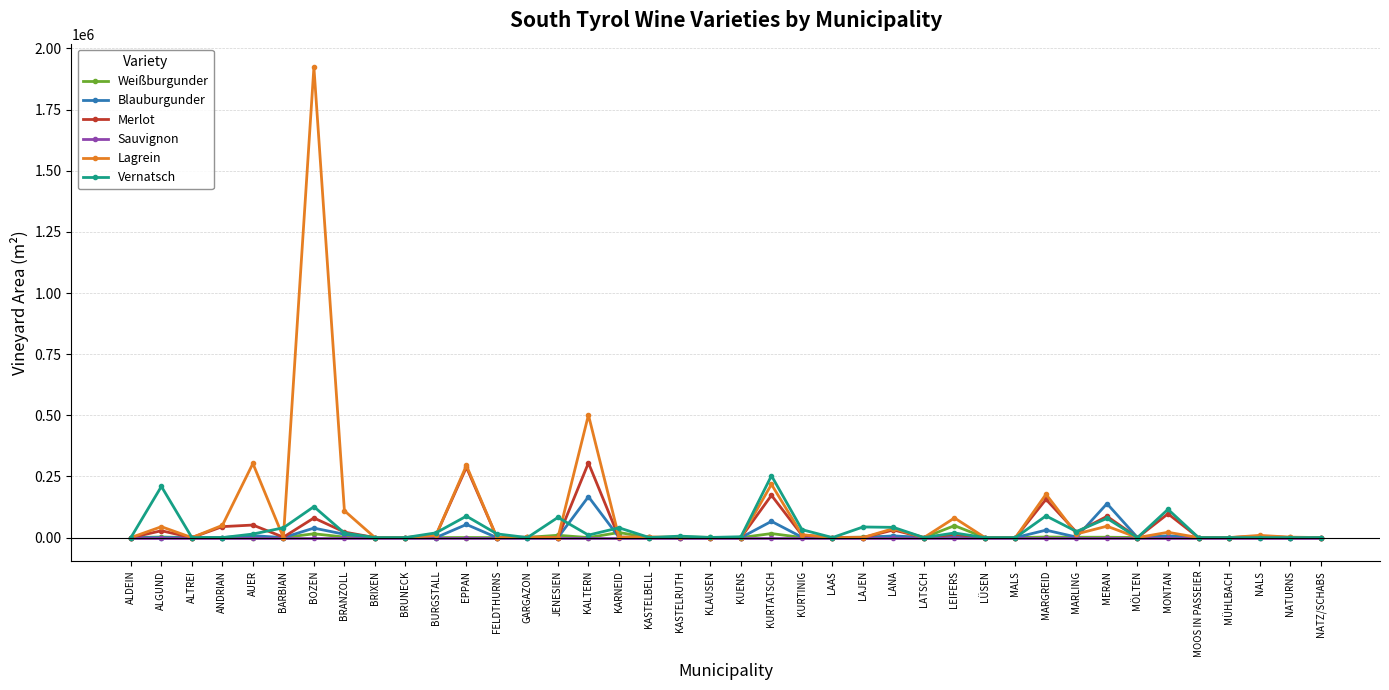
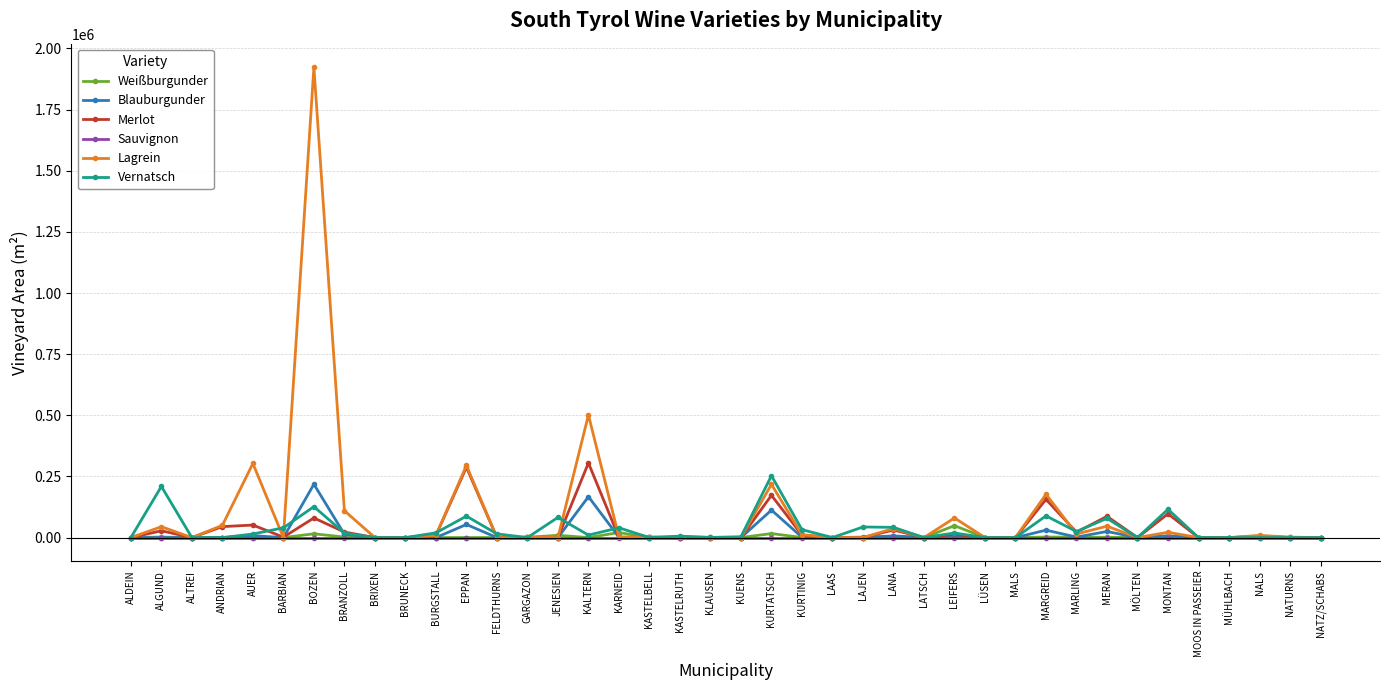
Blauburgunder, BOZEN: 40000 -> 220000
Blauburgunder, KURTATSCH: 70000 -> 110000
Blauburgunder, MERAN: 140000 -> 20000
